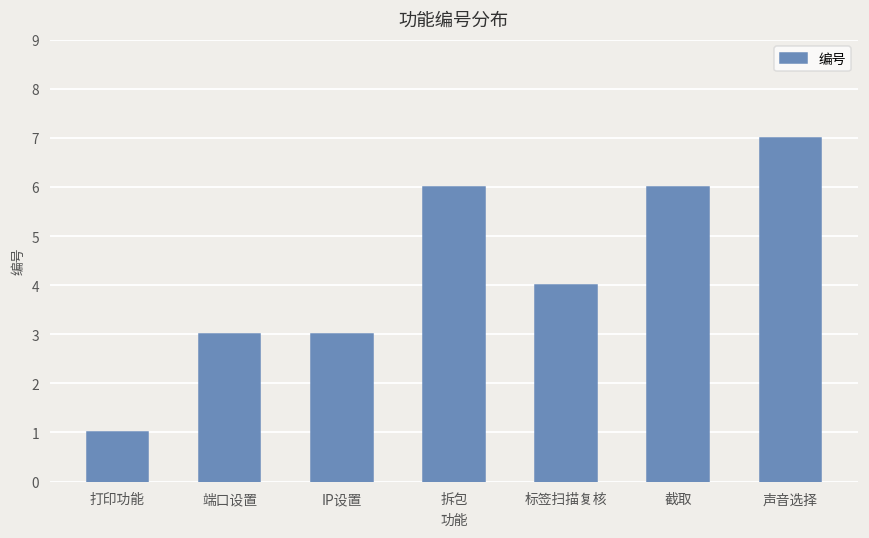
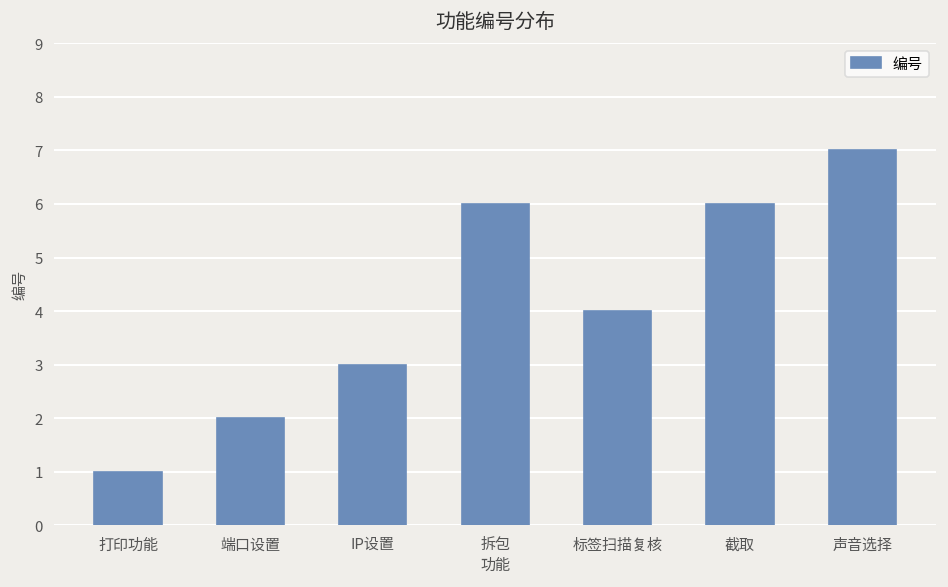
端口设置: 3 -> 2
